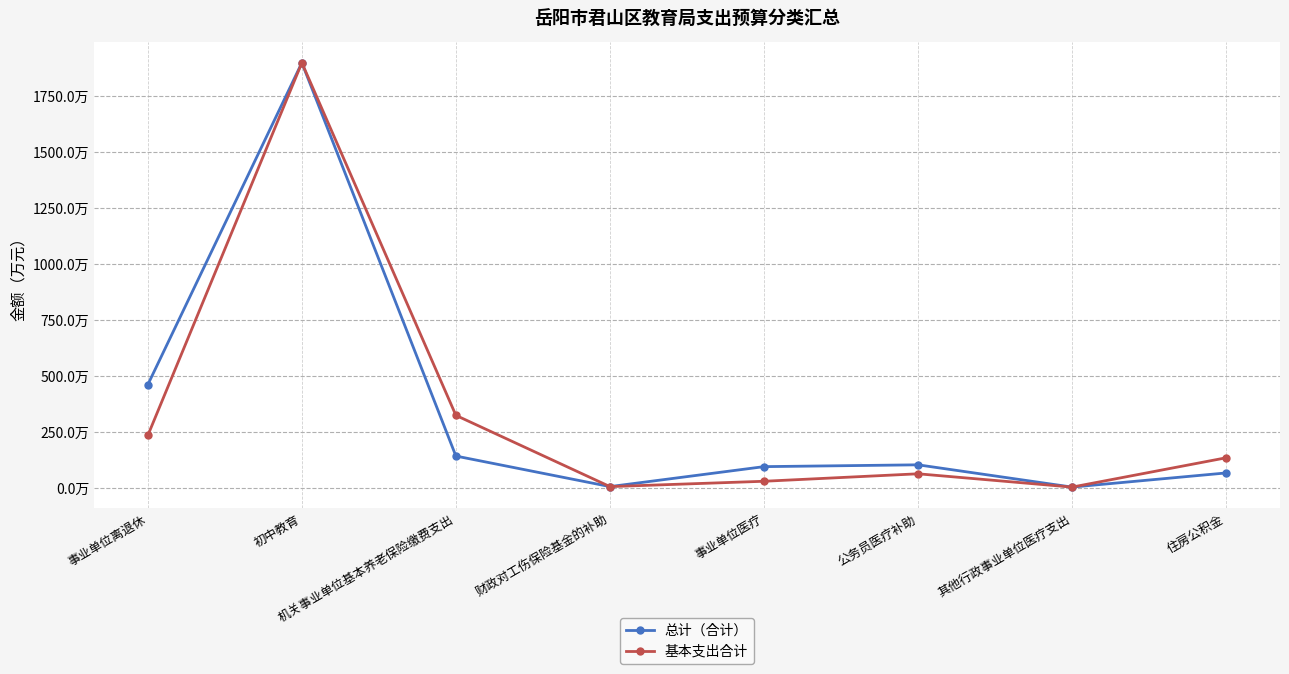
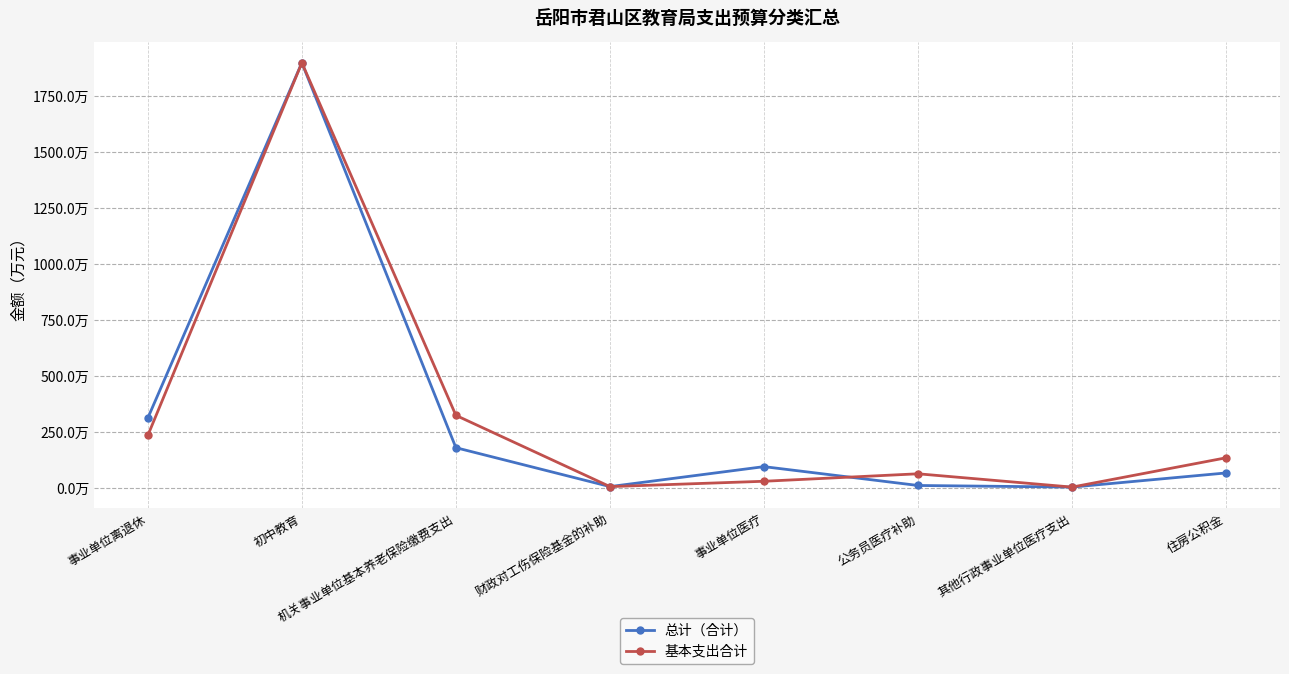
总计（合计）, 事业单位离退休: 460万 -> 310万
总计（合计）, 机关事业单位基本养老保险缴费支出: 140万 -> 180万
总计（合计）, 公务员医疗补助: 100万 -> 10万
